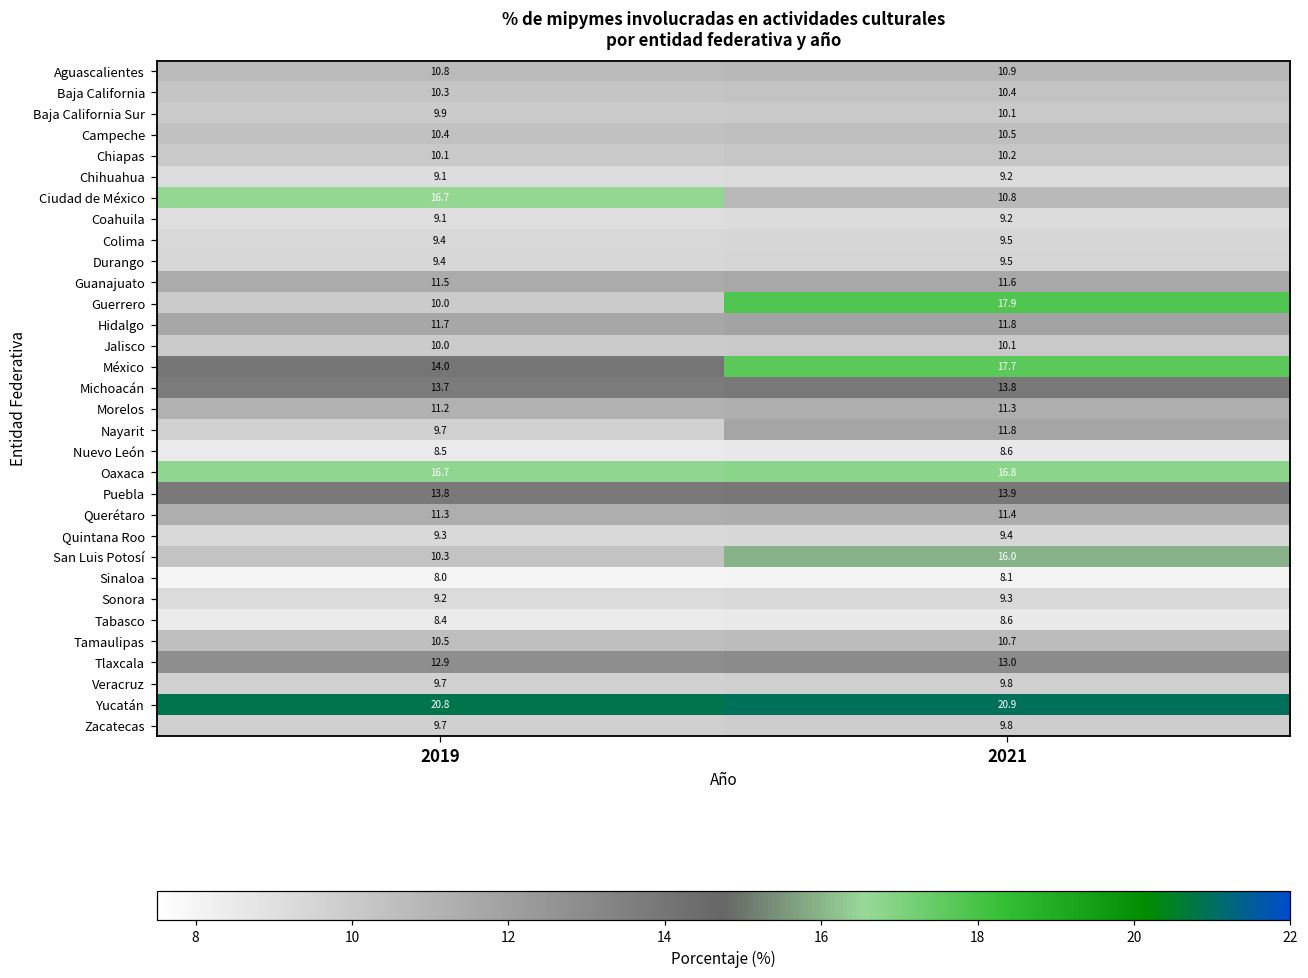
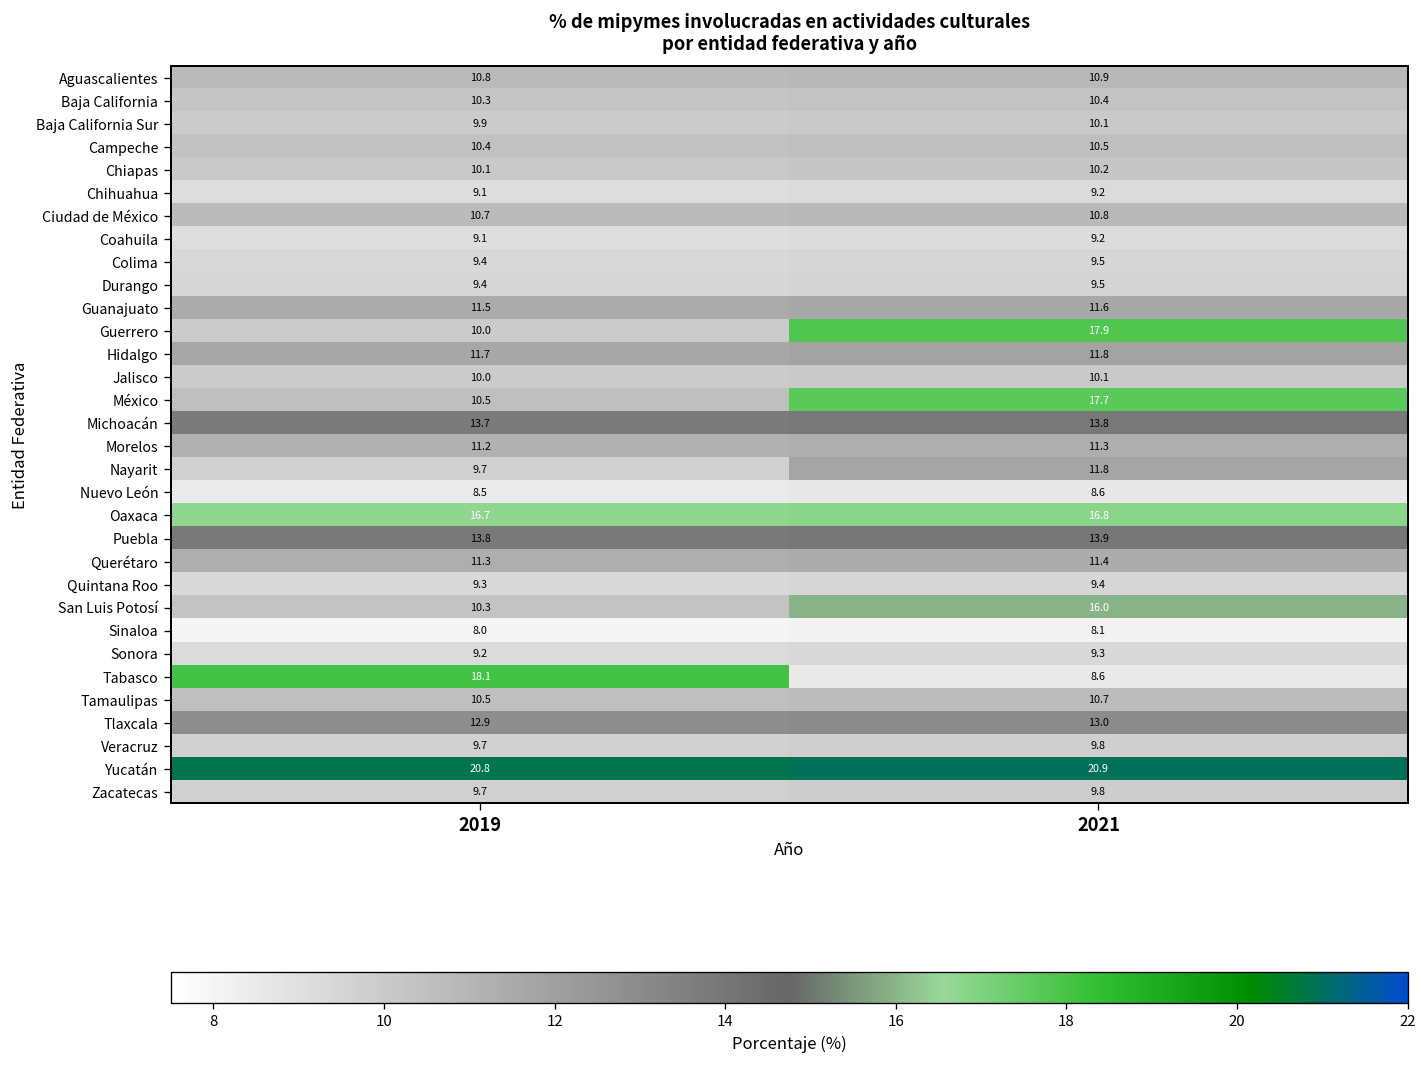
Ciudad de México, 2019: 16.7 -> 10.7
México, 2019: 14.0 -> 10.5
Tabasco, 2019: 8.4 -> 18.1
